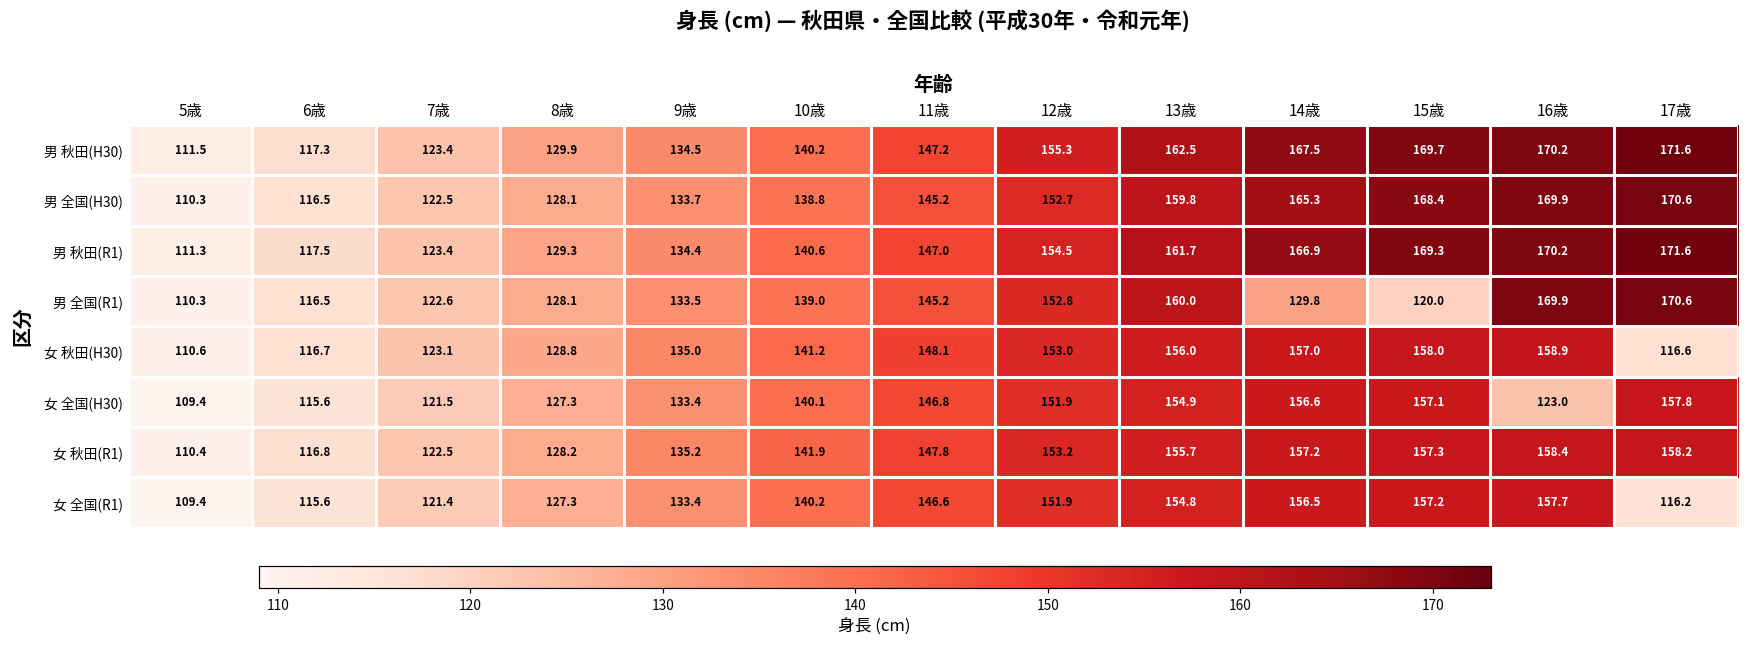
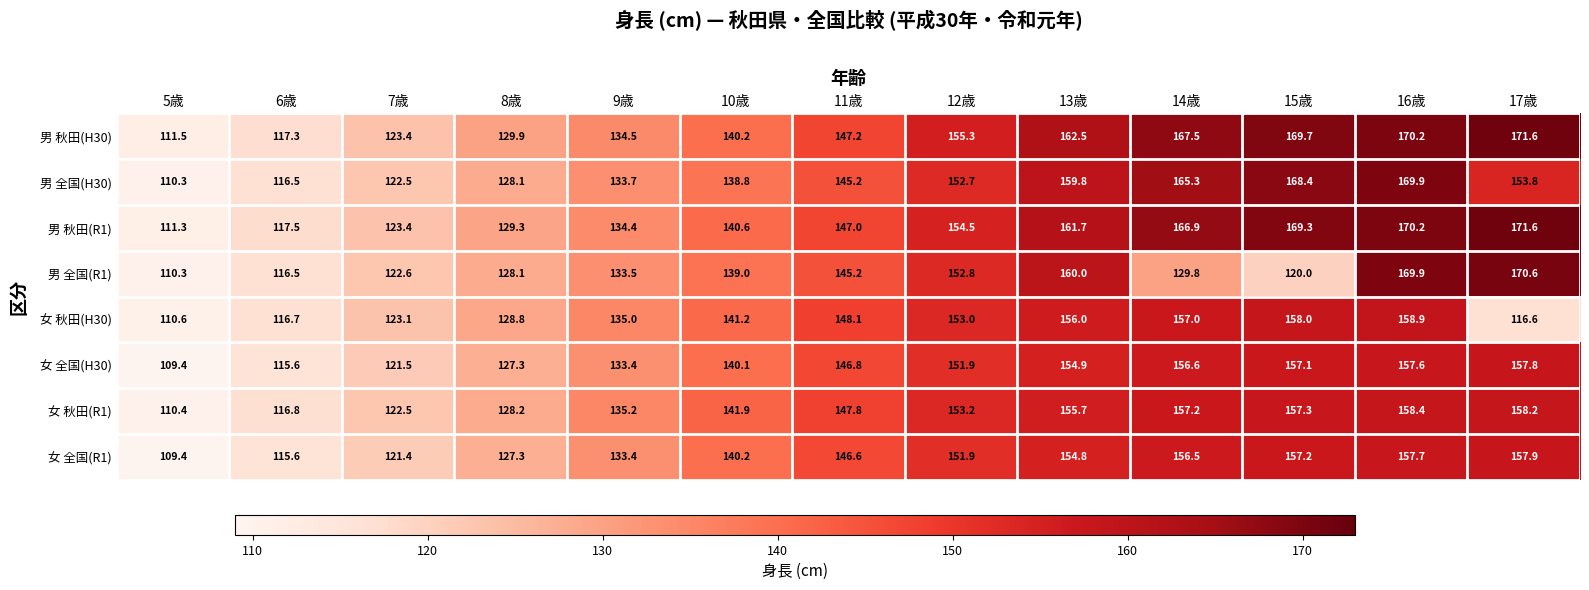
男 全国(H30), 17歳: 170.6 -> 153.8
女 全国(H30), 16歳: 123.0 -> 157.6
女 全国(R1), 17歳: 116.2 -> 157.9
